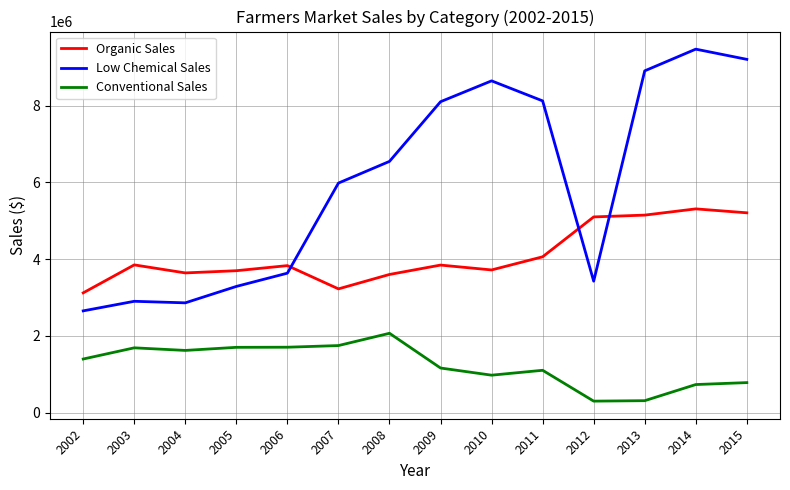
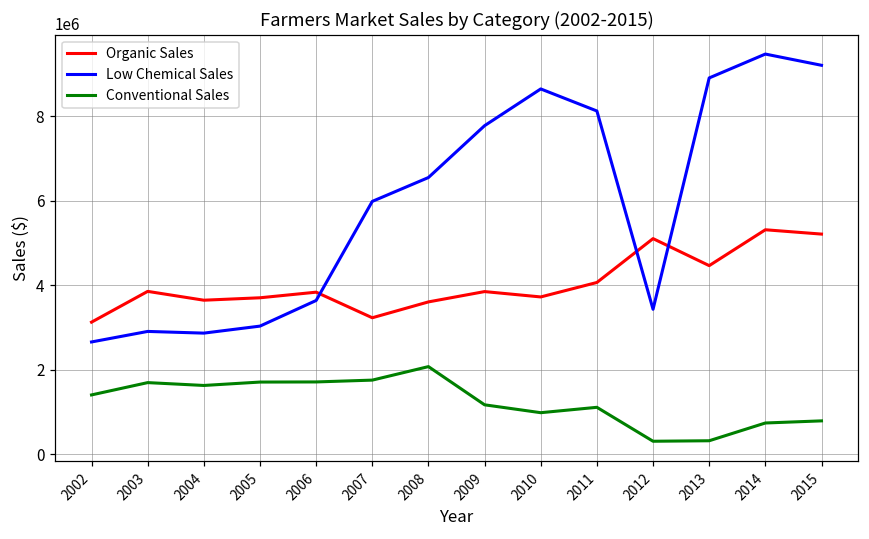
Low Chemical Sales, 2005: 3300000 -> 3000000
Low Chemical Sales, 2009: 8100000 -> 7800000
Organic Sales, 2013: 5100000 -> 4500000
